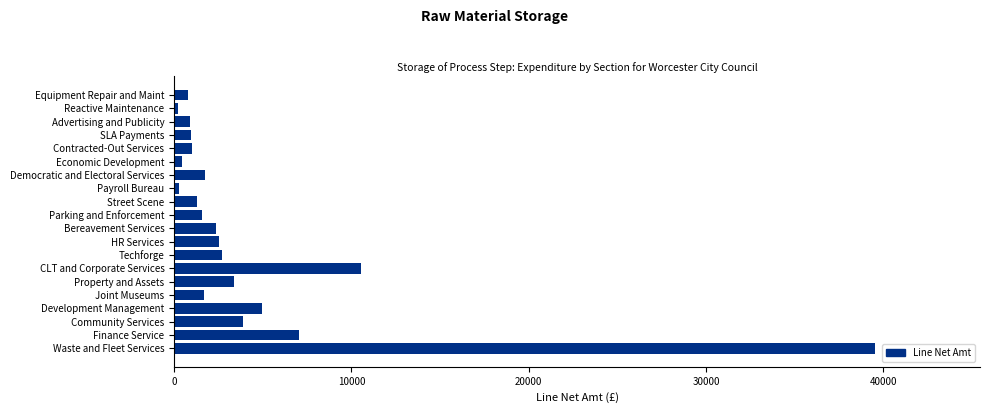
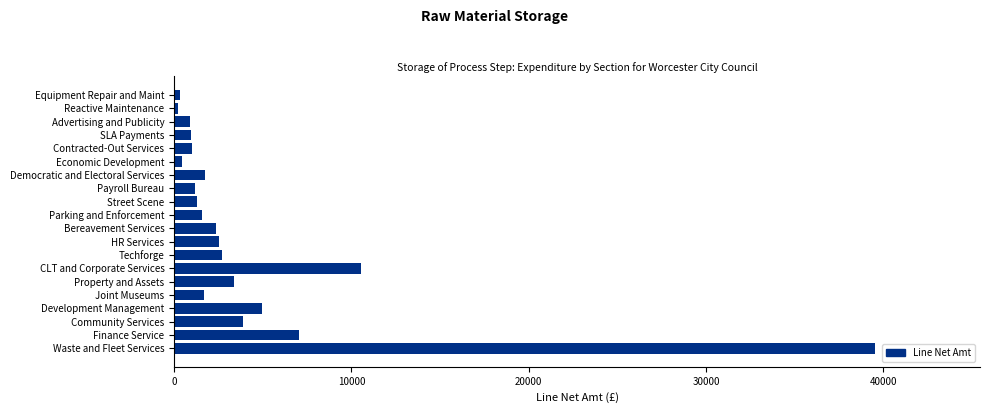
Equipment Repair and Maint: 800 -> 300
Payroll Bureau: 300 -> 1200
